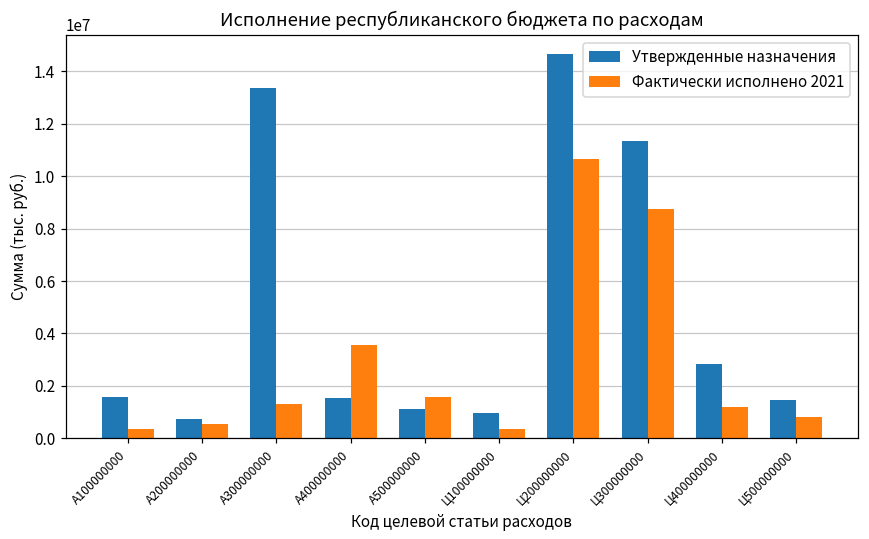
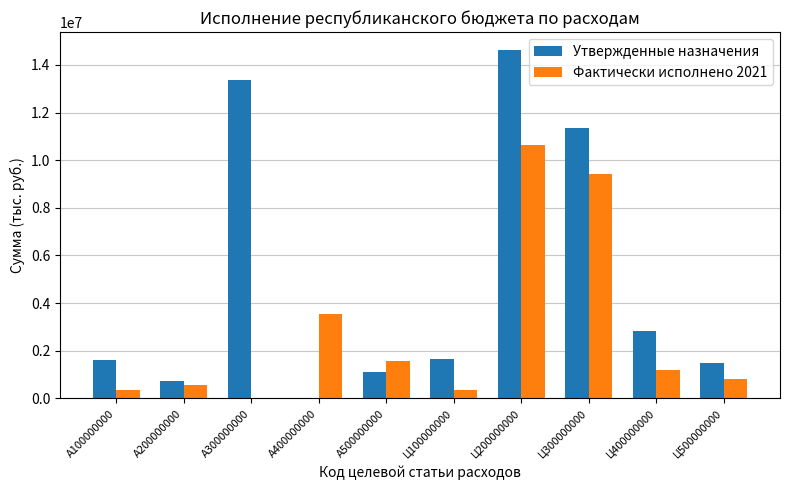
Фактически исполнено 2021, А300000000: 1300000 -> 0
Утвержденные назначения, А400000000: 1500000 -> 0
Утвержденные назначения, Ц100000000: 1000000 -> 1700000
Фактически исполнено 2021, Ц300000000: 8800000 -> 9400000
